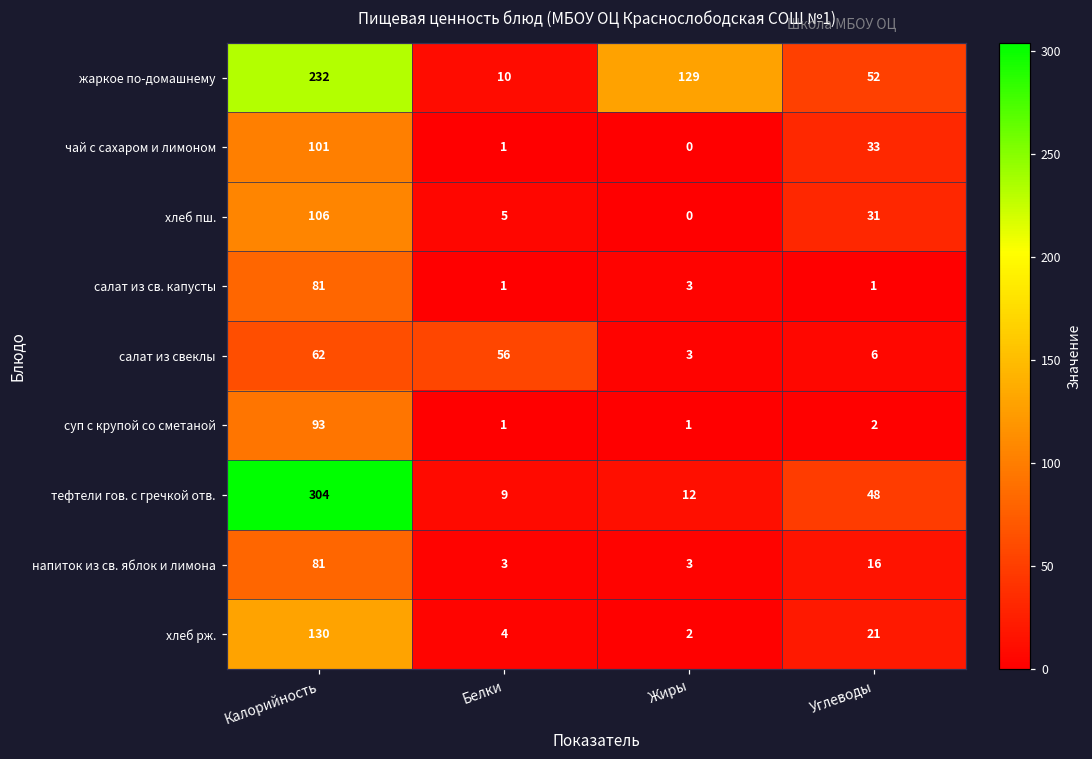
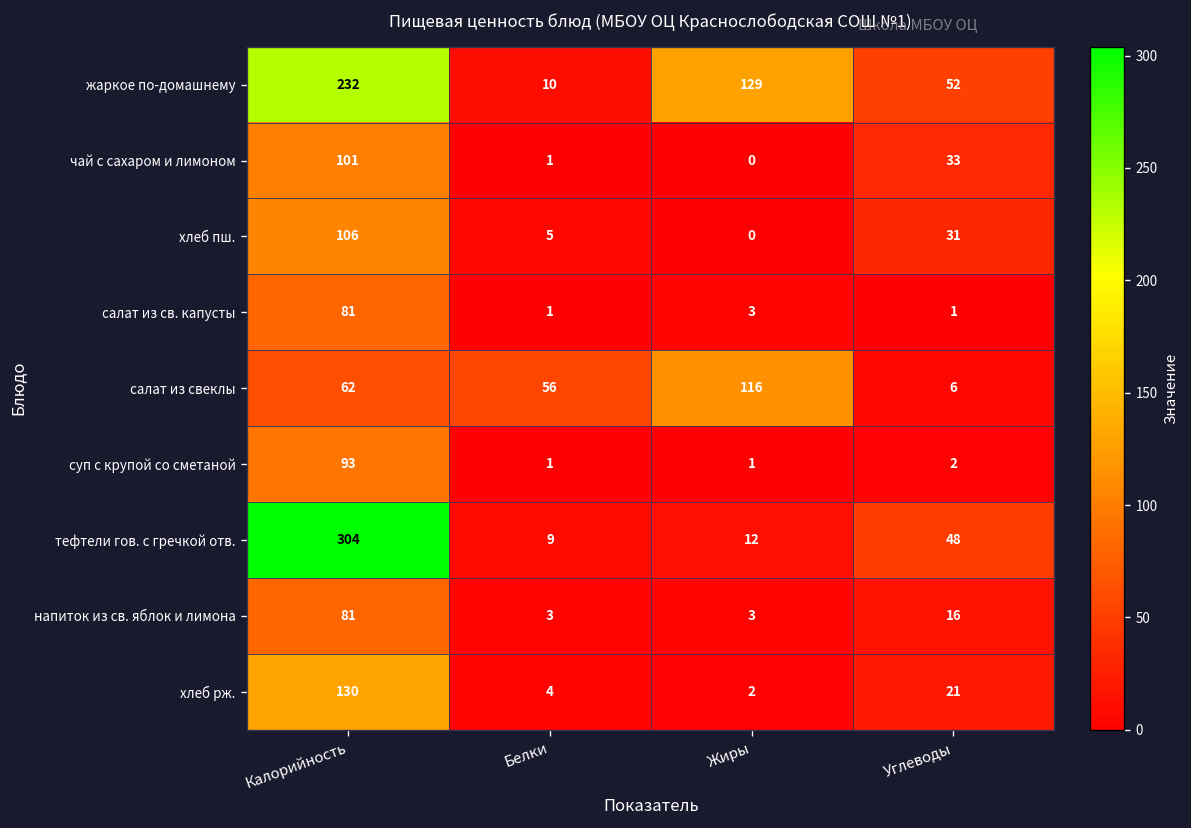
салат из свеклы, Жиры: 3 -> 116
